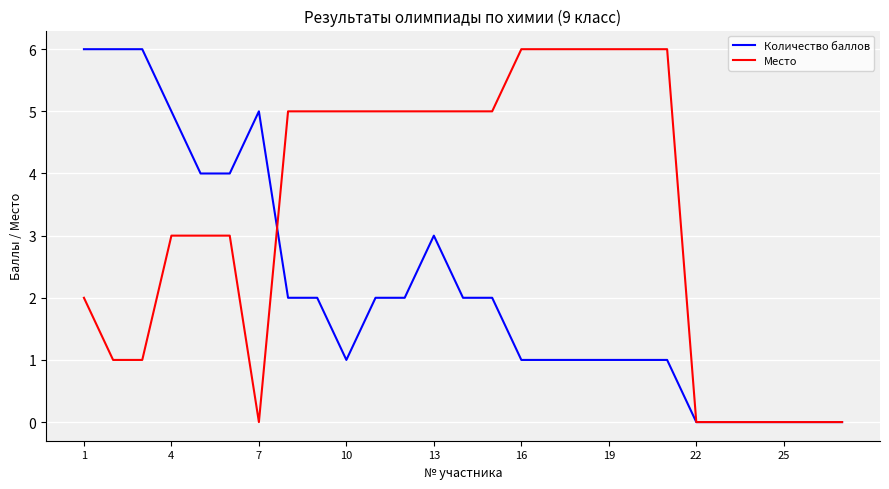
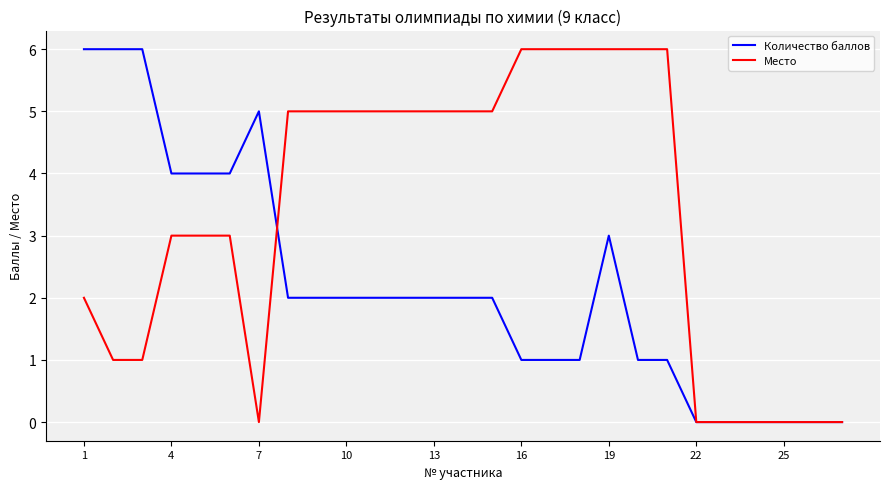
Количество баллов, 4: 5 -> 4
Количество баллов, 10: 1 -> 2
Количество баллов, 13: 3 -> 2
Количество баллов, 19: 1 -> 3
